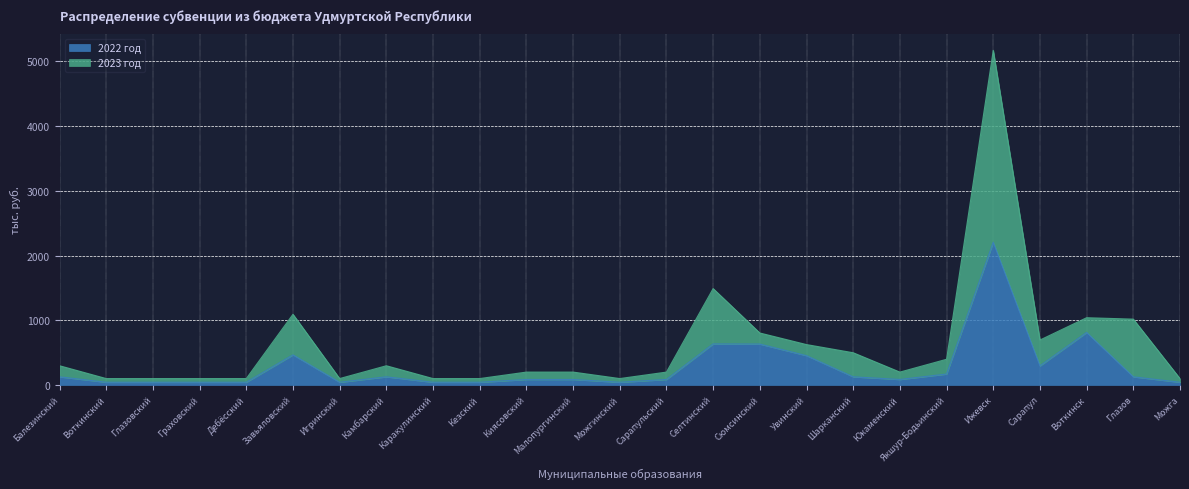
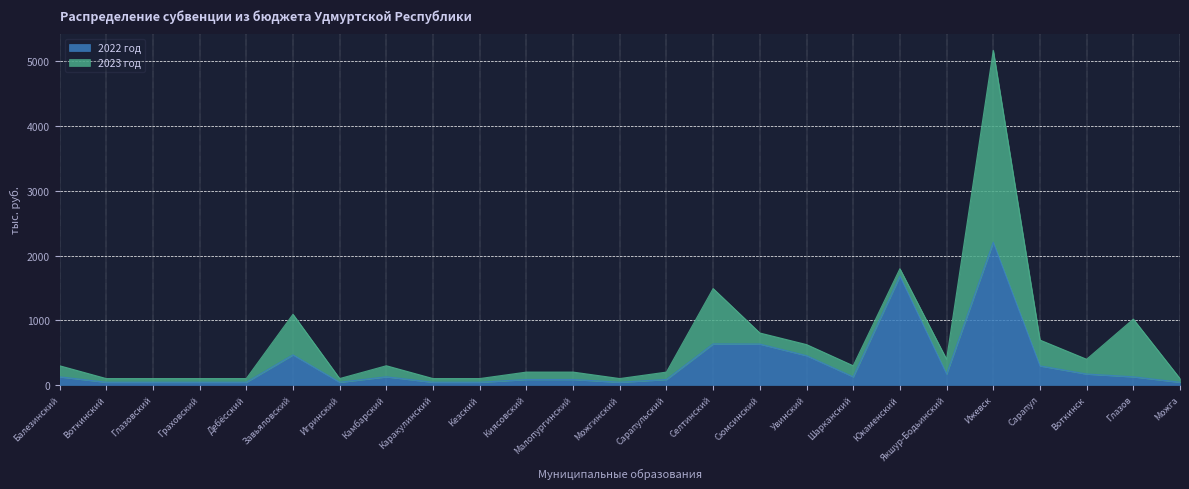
2023 год, Шарканский: 400 -> 200
2022 год, Юкаменский: 100 -> 1700
2022 год, Воткинск: 800 -> 200
